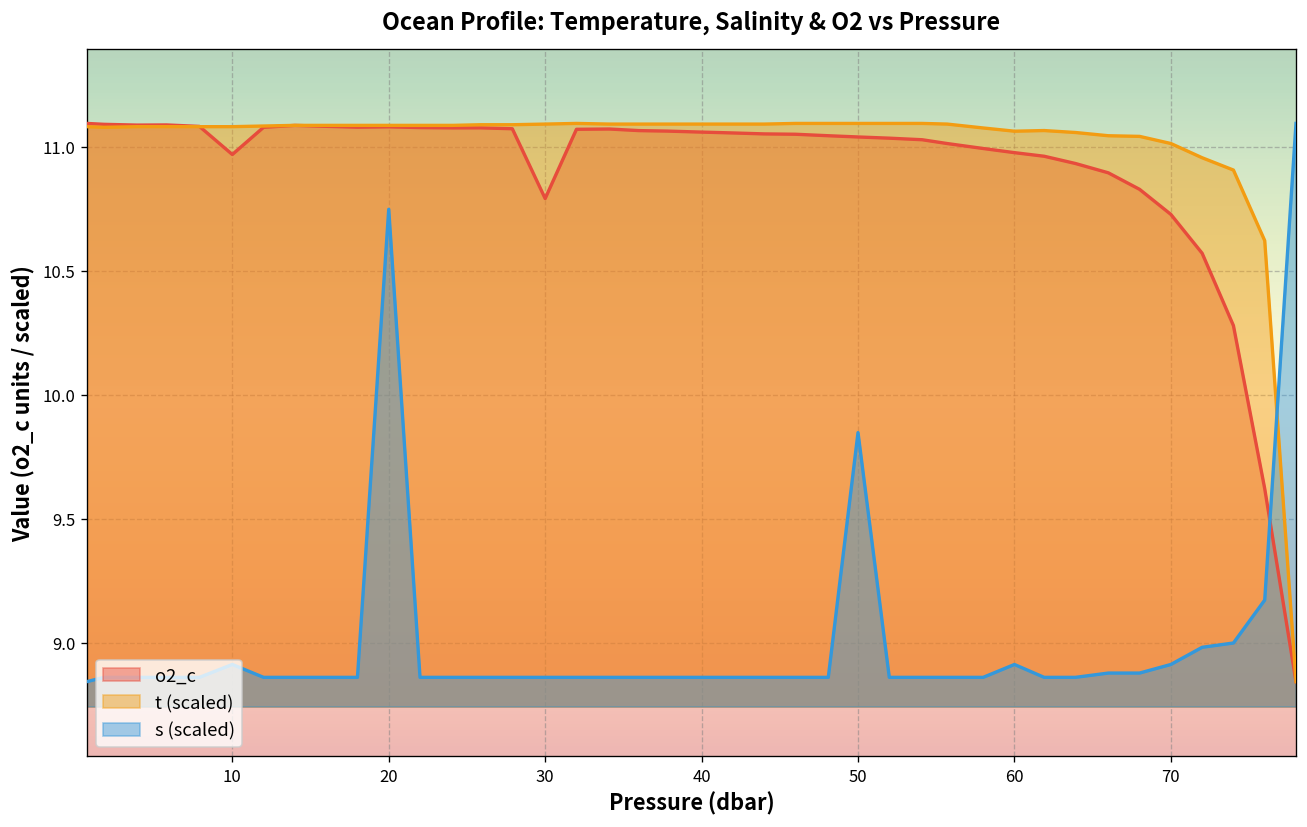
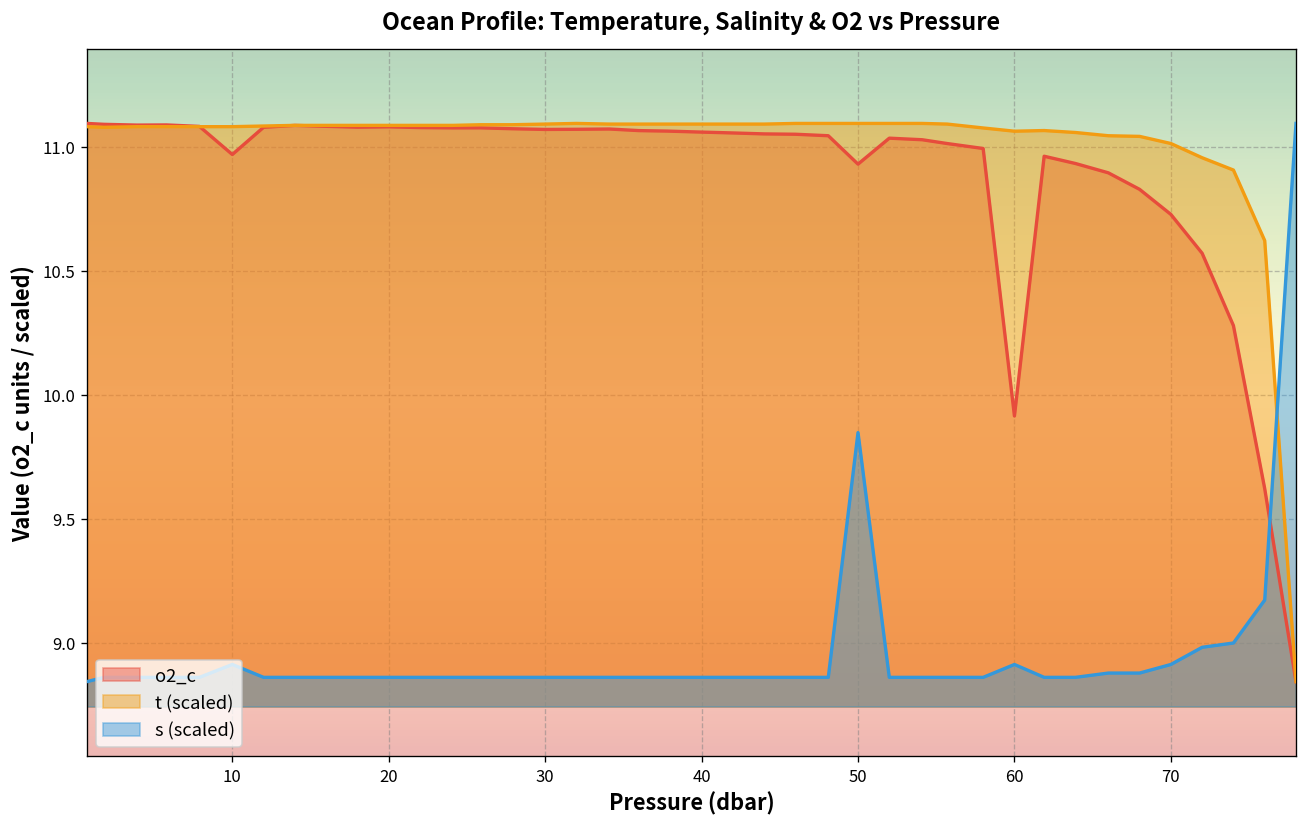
s (scaled), 20: 10.75 -> 8.86
o2_c, 30: 10.79 -> 11.07
o2_c, 50: 11.04 -> 10.93
o2_c, 60: 10.98 -> 9.91
